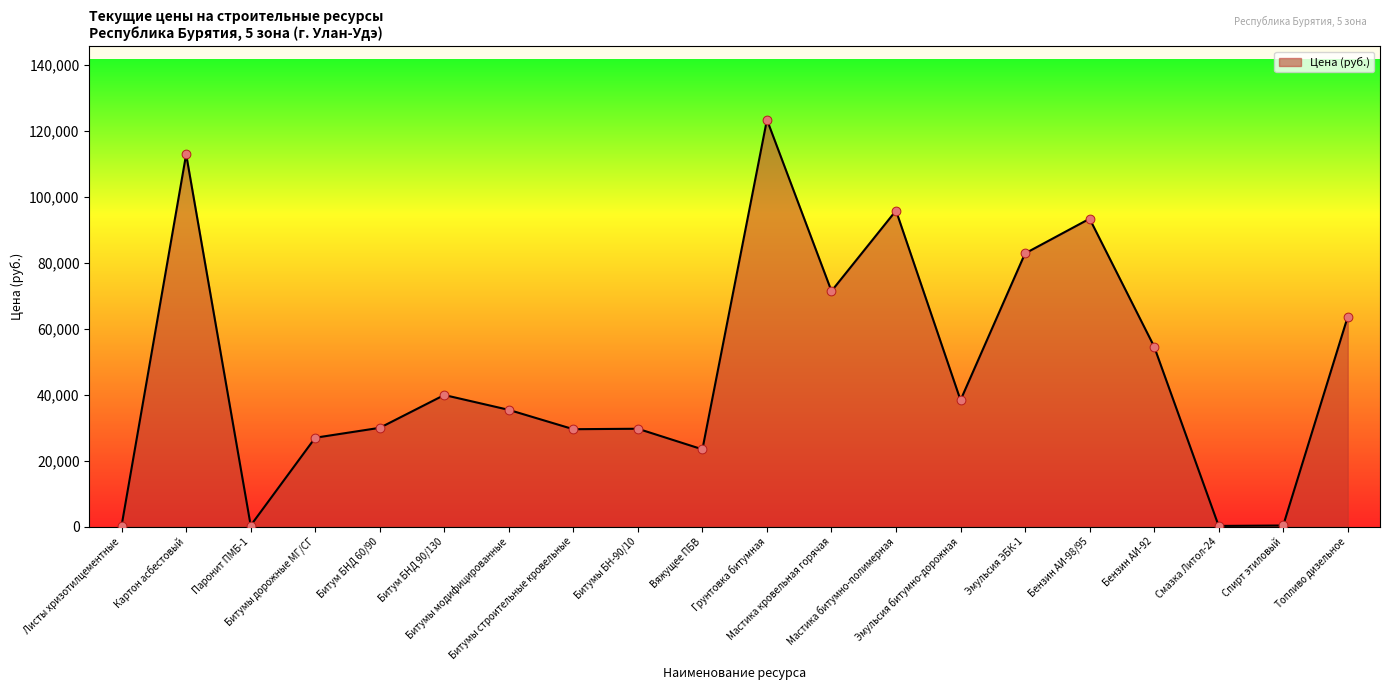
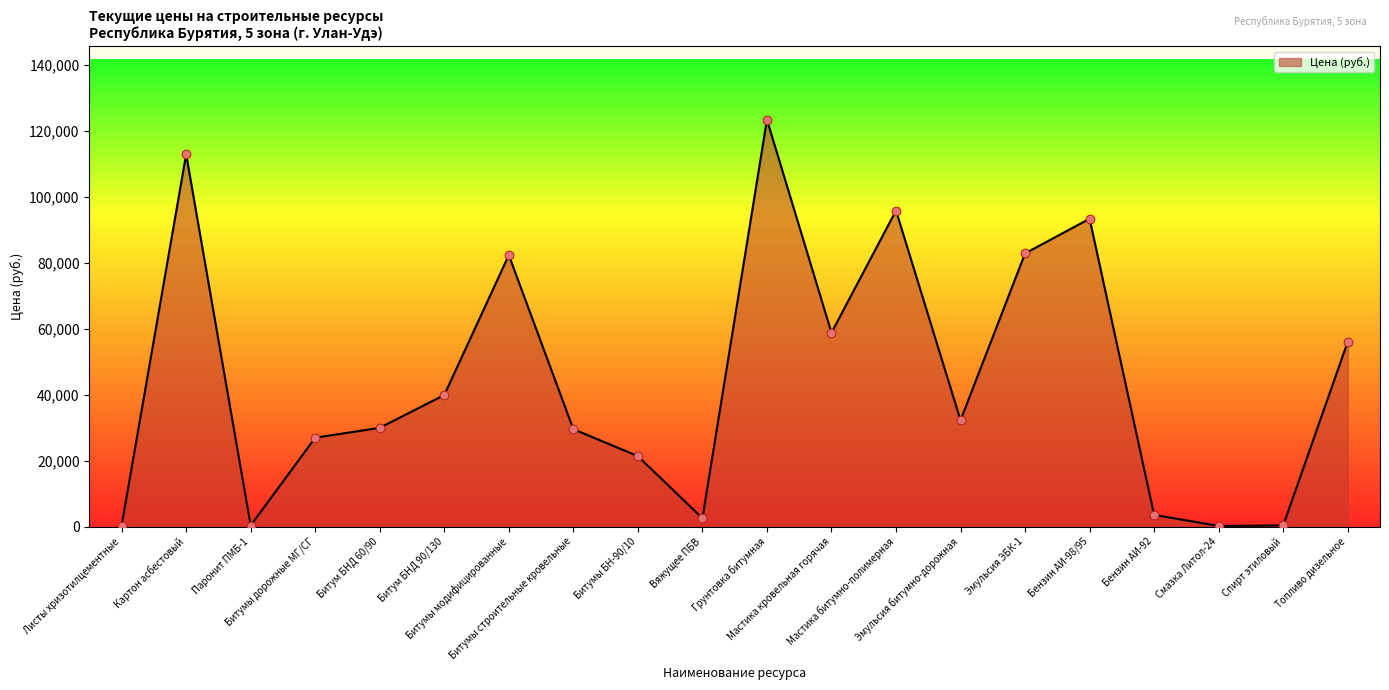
Битумы модифицированные: 35,000 -> 82,000
Битумы БН-90/10: 30,000 -> 21,000
Вяжущее ПБВ: 23,000 -> 3,000
Мастика кровельная горячая: 71,000 -> 59,000
Эмульсия битумно-дорожная: 38,000 -> 32,000
Бензин АИ-92: 55,000 -> 4,000
Топливо дизельное: 64,000 -> 56,000
